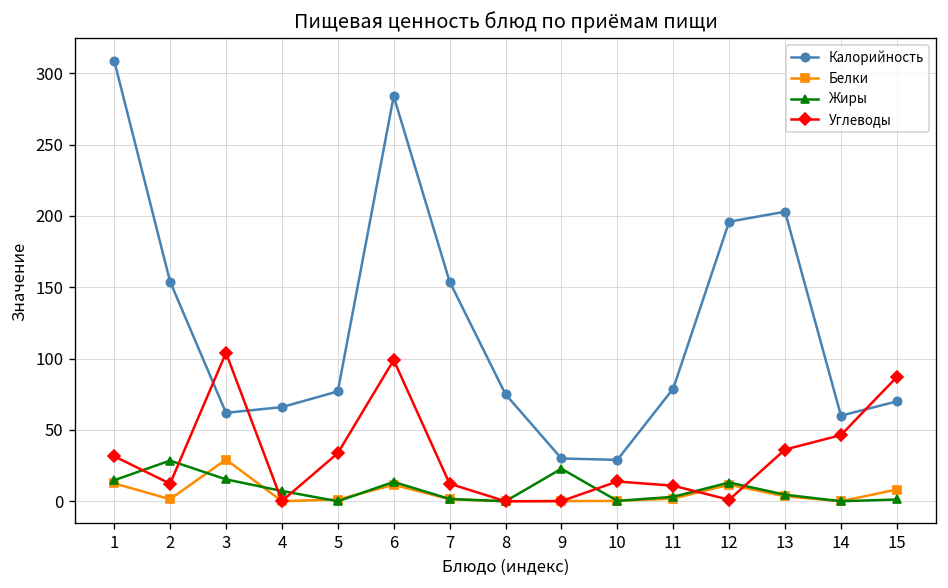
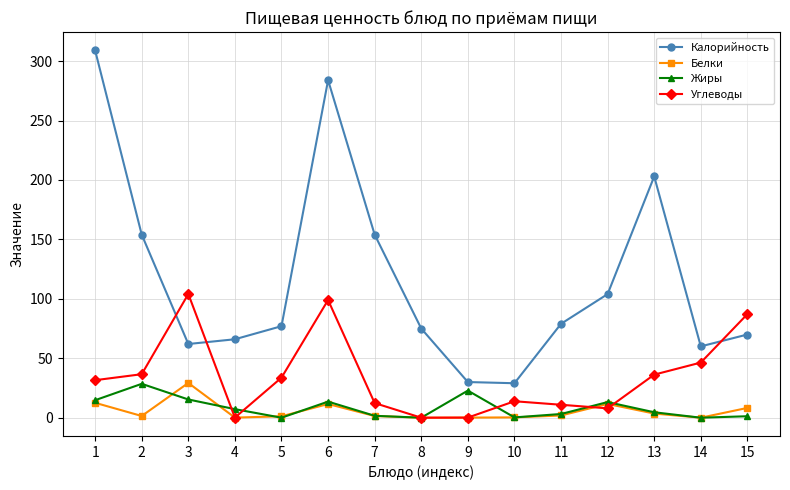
Углеводы, 2: 12 -> 37
Калорийность, 12: 196 -> 104
Углеводы, 12: 1 -> 8
